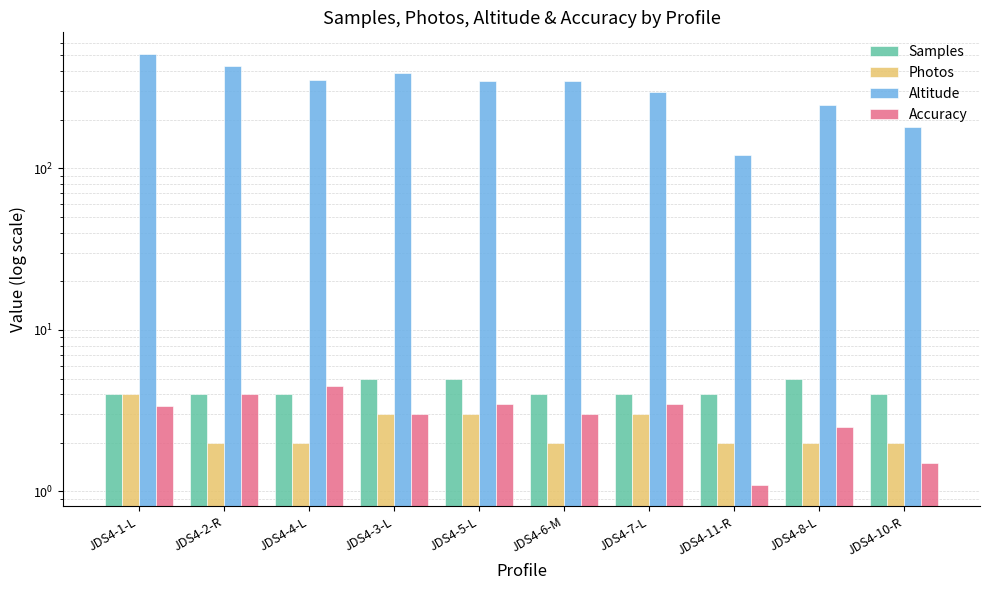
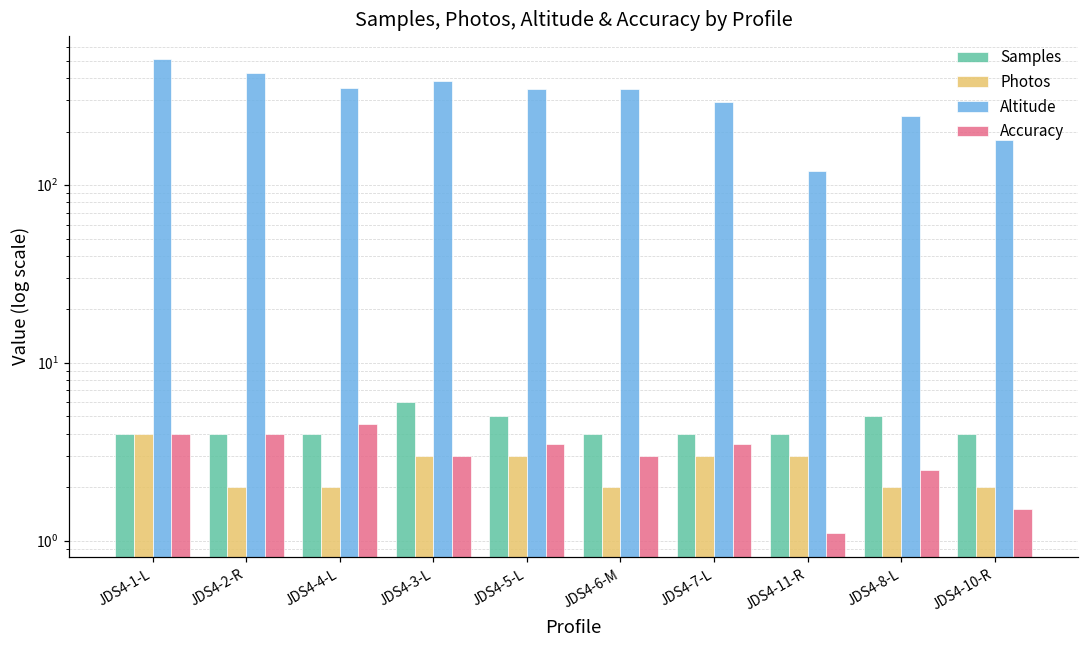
Accuracy, JDS4-1-L: 3.4 -> 4.0
Samples, JDS4-3-L: 5 -> 6
Photos, JDS4-11-R: 2 -> 3
